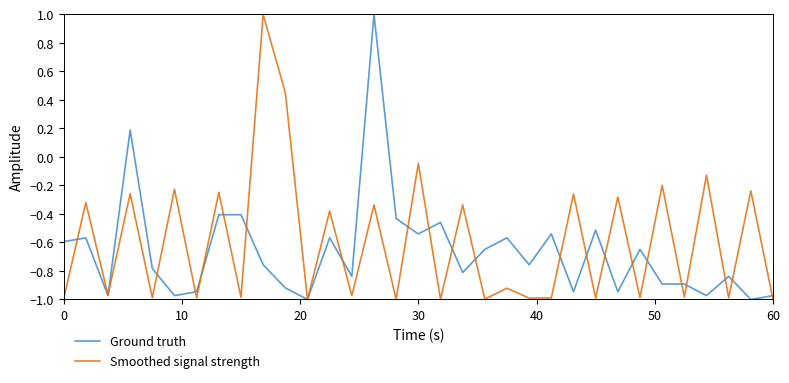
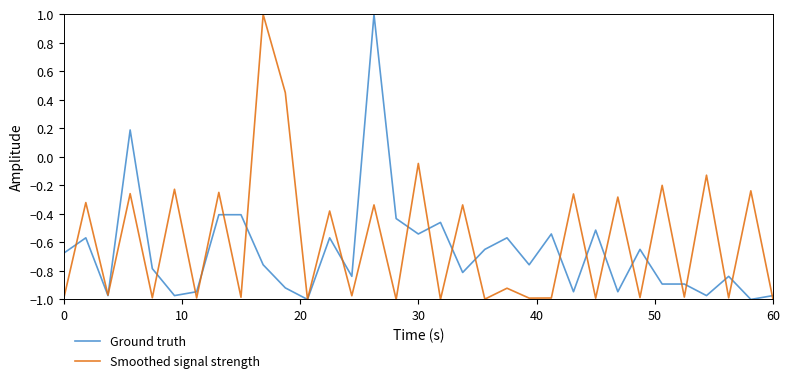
Ground truth, 0: -0.59 -> -0.68
